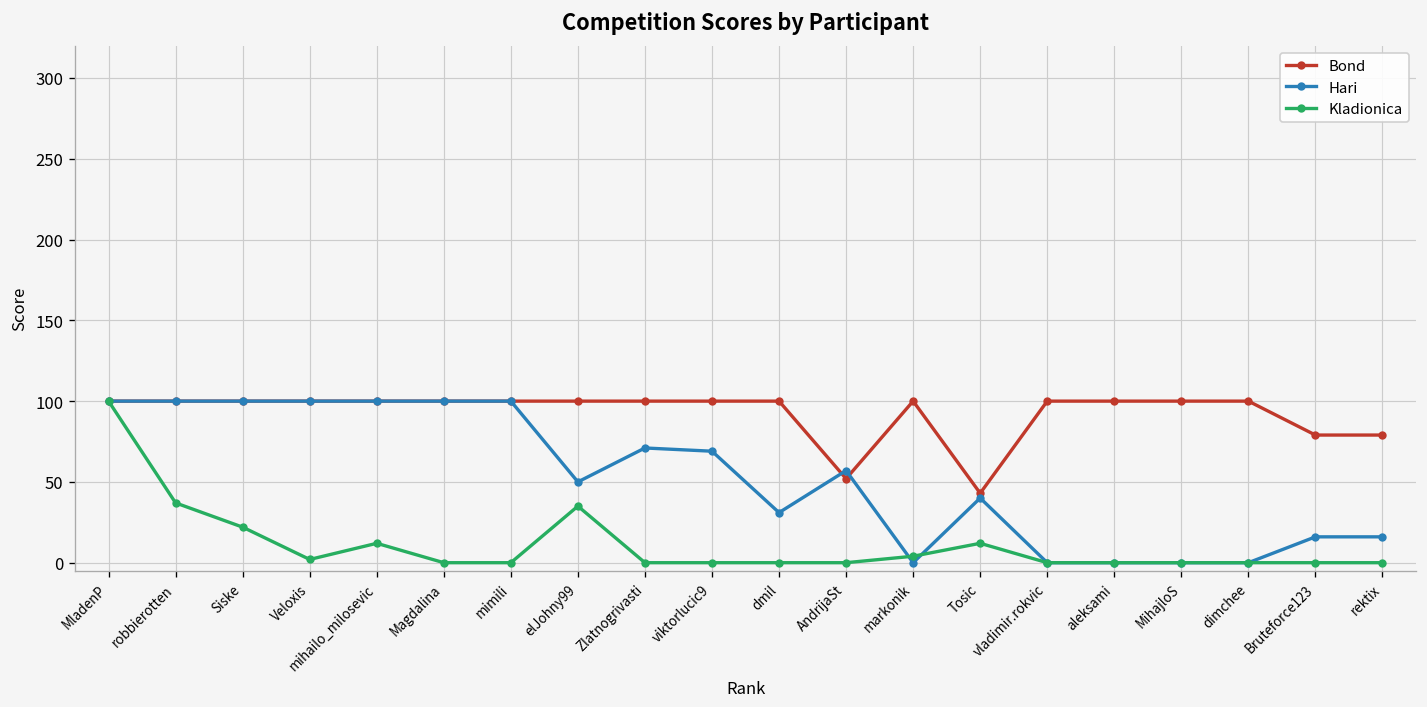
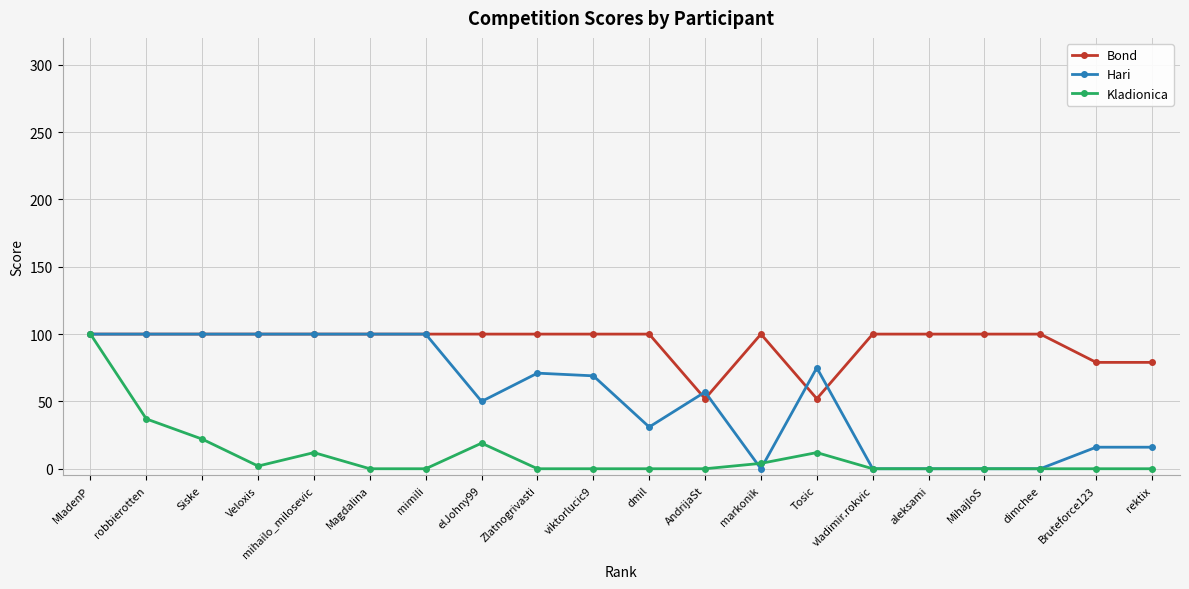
Kladionica, elJohny99: 35 -> 19
Bond, Tosic: 43 -> 52
Hari, Tosic: 40 -> 75
